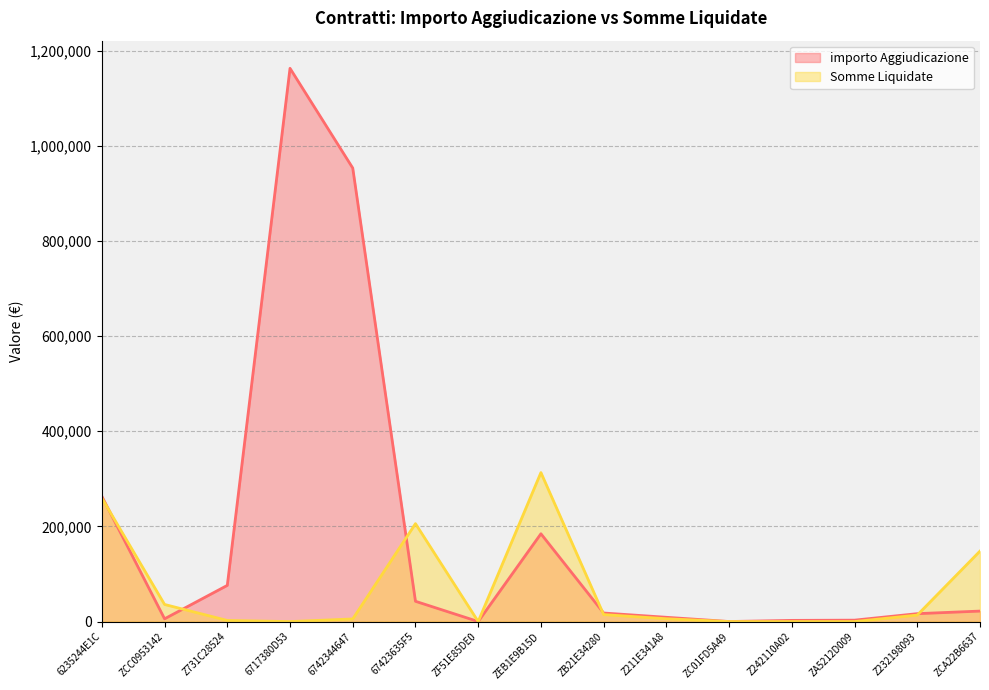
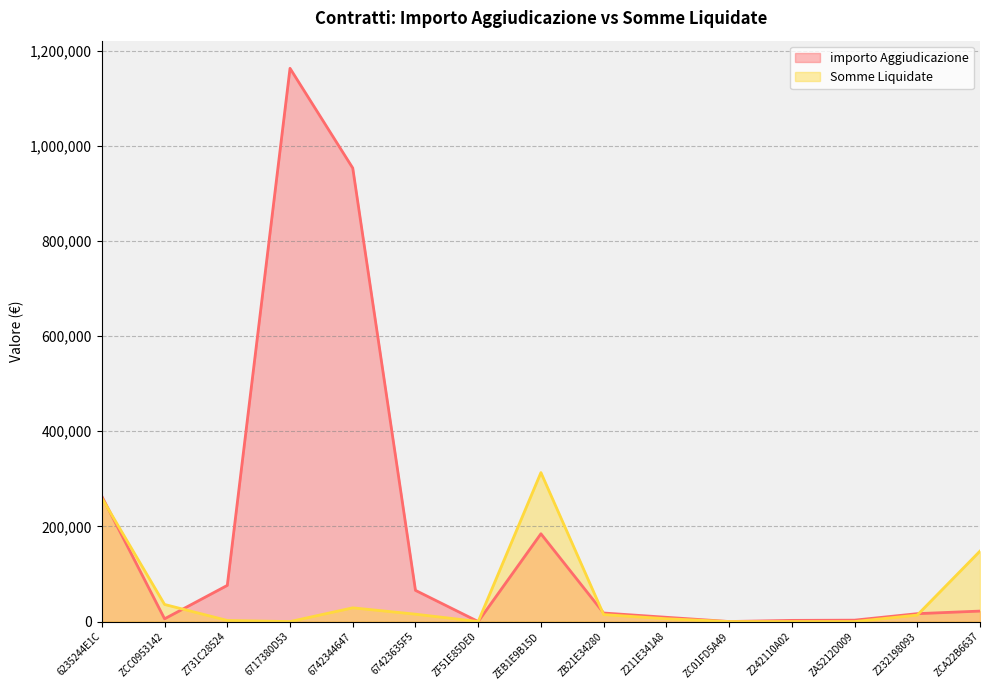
Somme Liquidate, 6742344647: 10,000 -> 30,000
importo Aggiudicazione, 67423635F5: 40,000 -> 70,000
Somme Liquidate, 67423635F5: 210,000 -> 20,000
